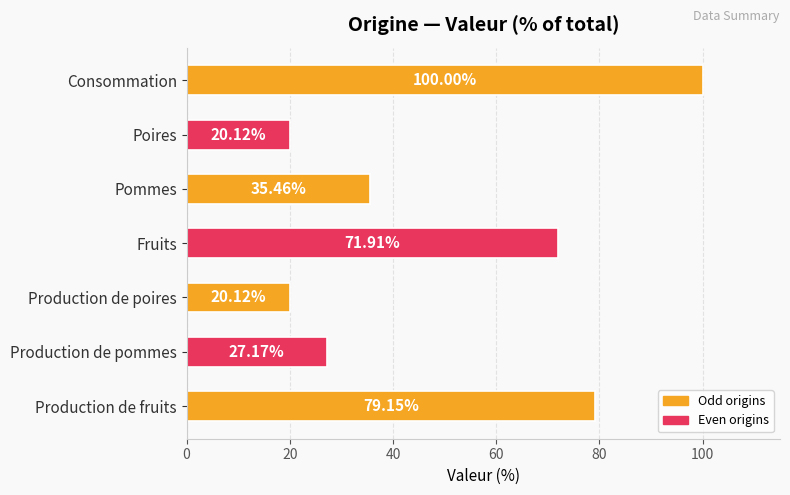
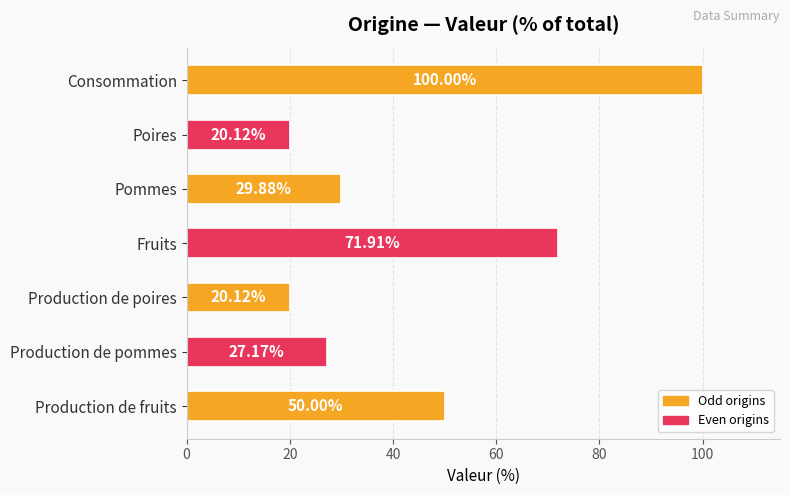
Pommes: 35.46% -> 29.88%
Production de fruits: 79.15% -> 50.00%
